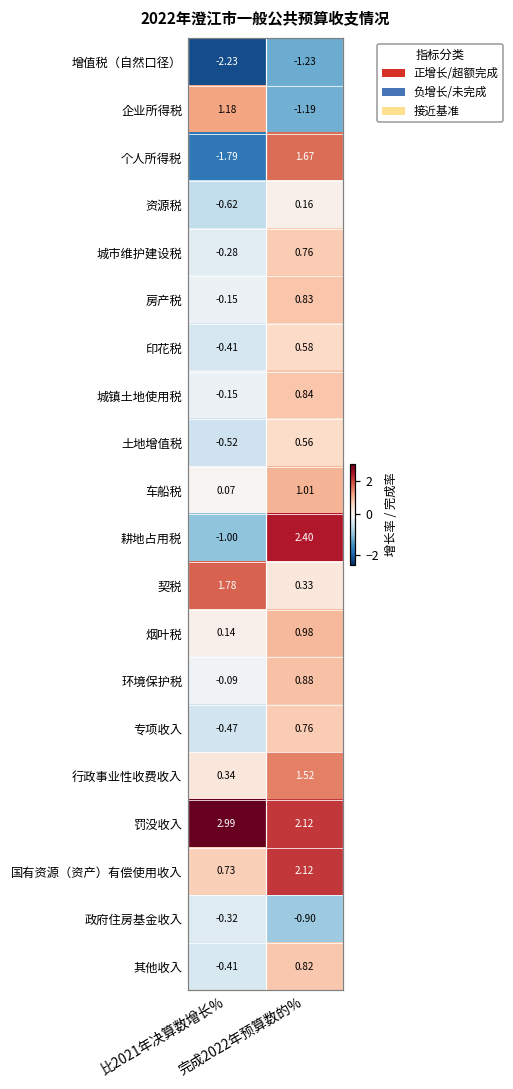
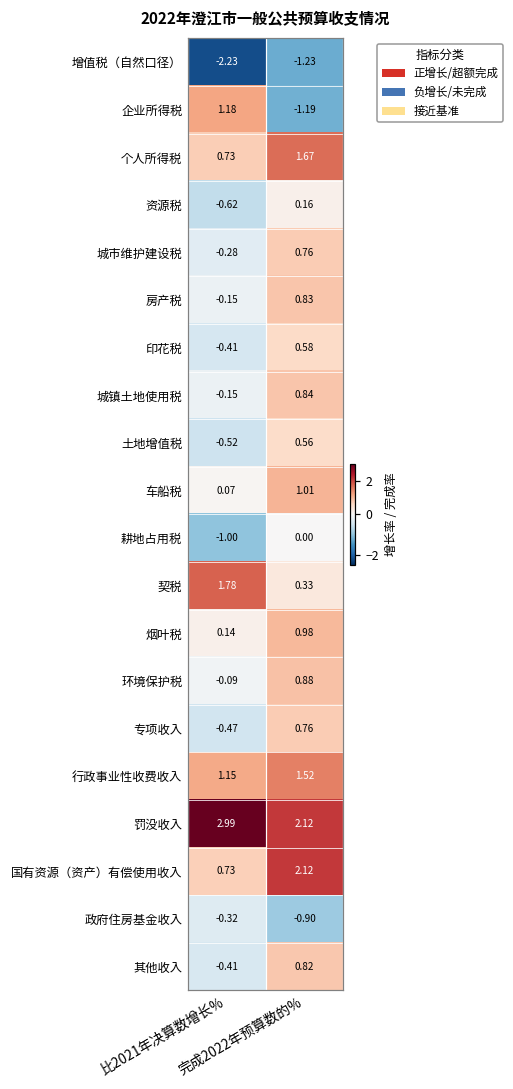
个人所得税, 比2021年决算数增长%: -1.79 -> 0.73
耕地占用税, 完成2022年预算数的%: 2.40 -> 0.00
行政事业性收费收入, 比2021年决算数增长%: 0.34 -> 1.15
